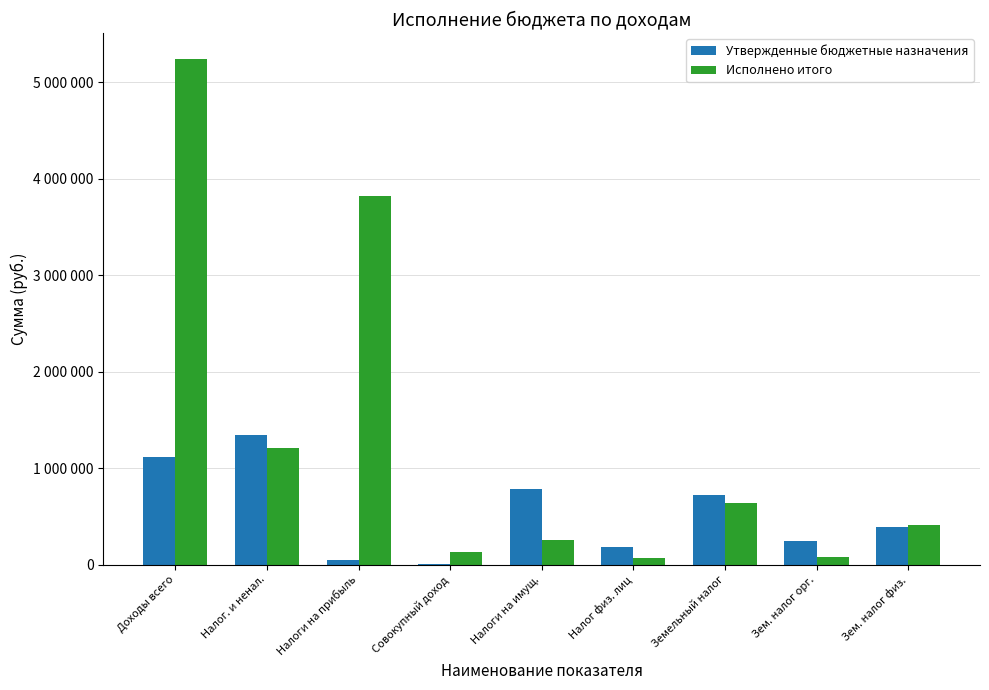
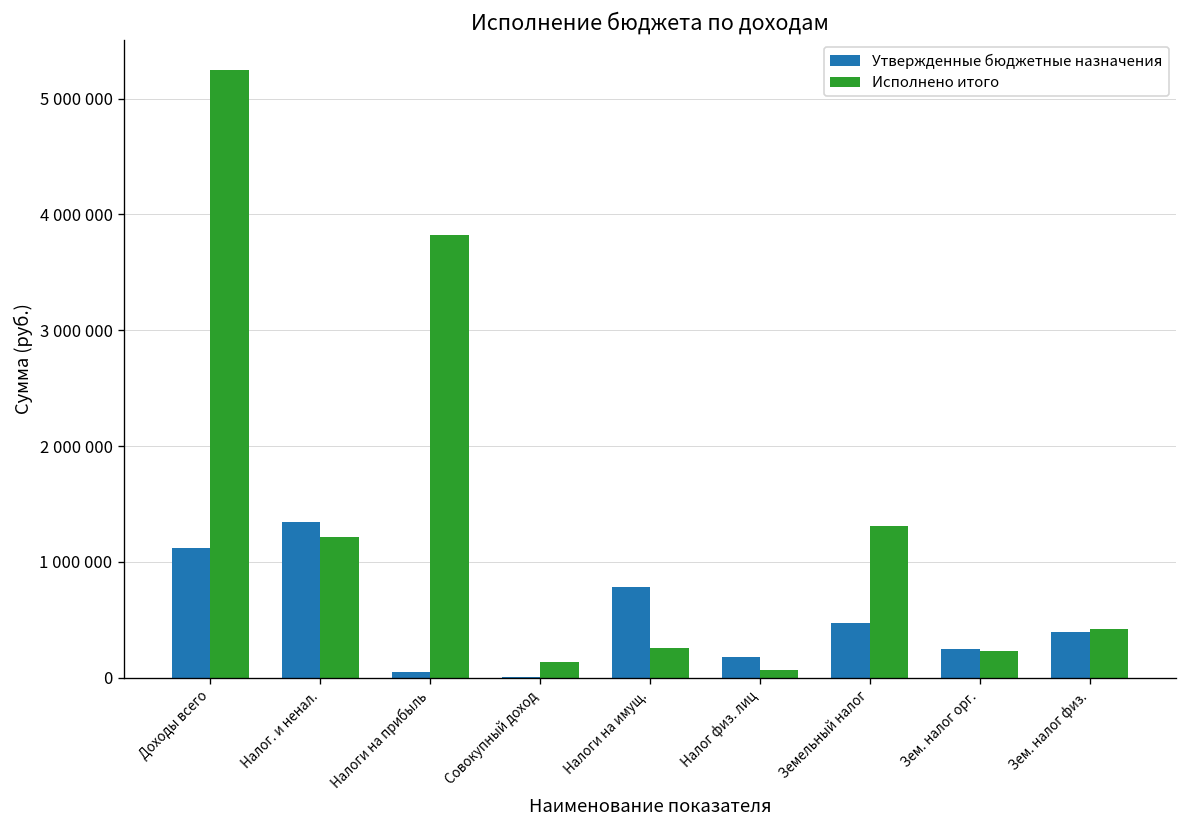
Утвержденные бюджетные назначения, Земельный налог: 700000 -> 500000
Исполнено итого, Земельный налог: 600000 -> 1300000
Исполнено итого, Зем. налог орг.: 100000 -> 200000
